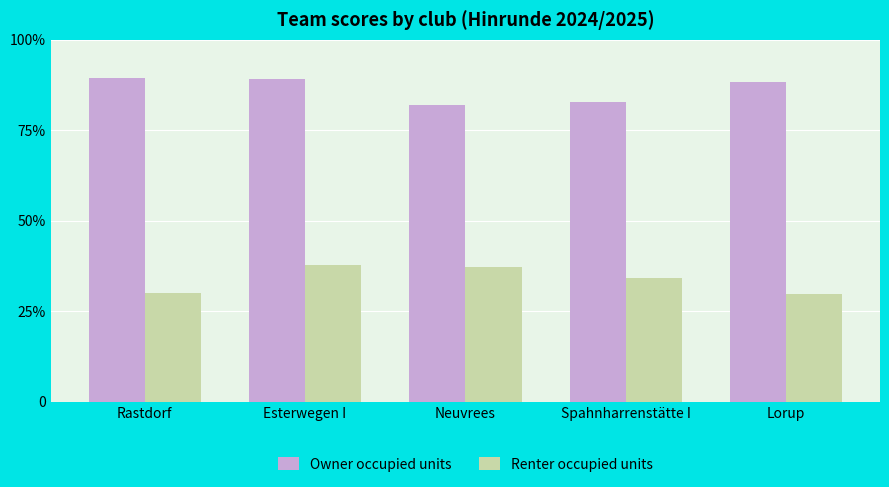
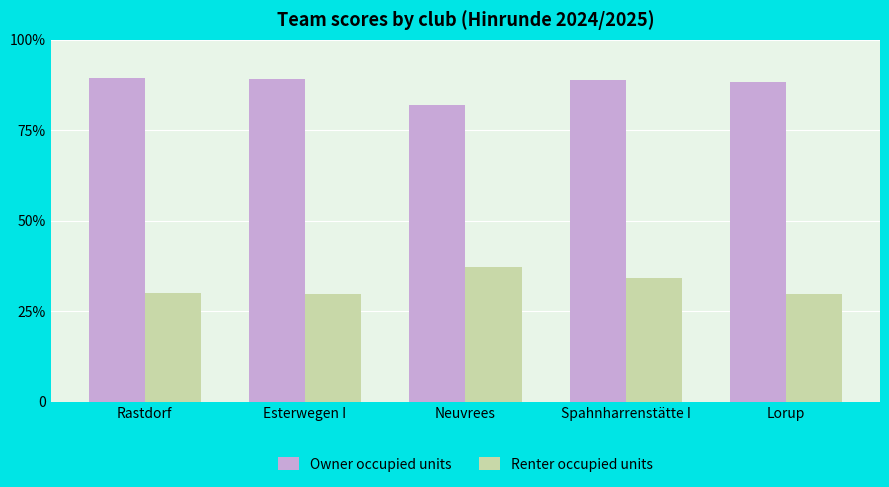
Renter occupied units, Esterwegen I: 38% -> 30%
Owner occupied units, Spahnharrenstätte I: 83% -> 89%
